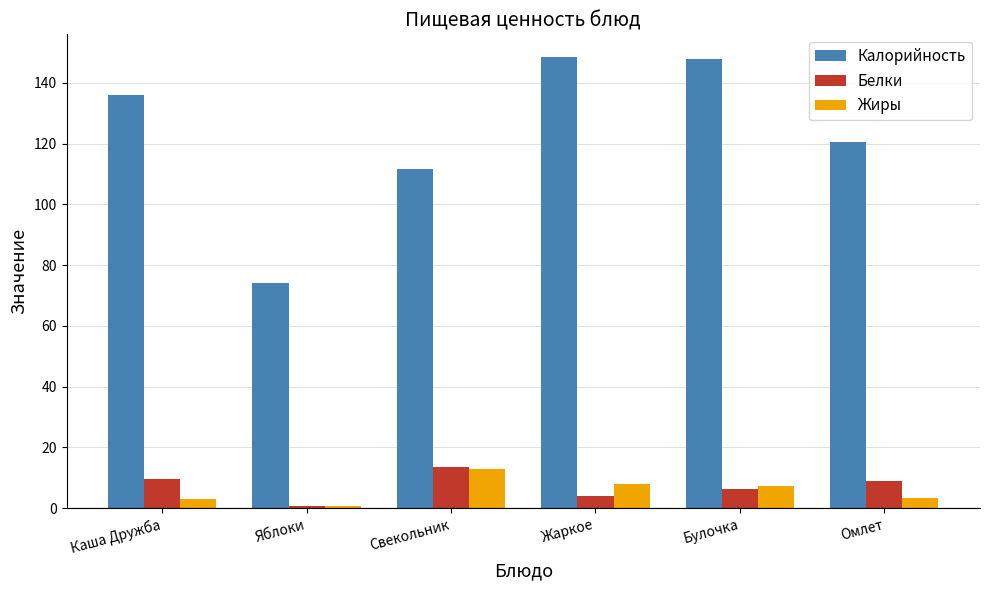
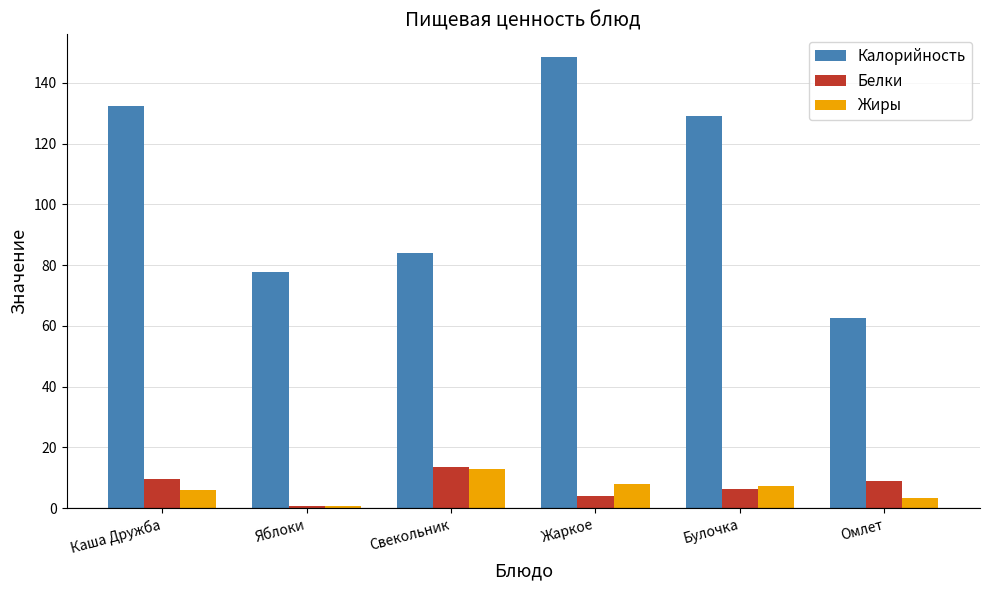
Калорийность, Каша Дружба: 136 -> 132
Жиры, Каша Дружба: 3 -> 6
Калорийность, Яблоки: 74 -> 78
Калорийность, Свекольник: 112 -> 84
Калорийность, Булочка: 148 -> 129
Калорийность, Омлет: 120 -> 62
